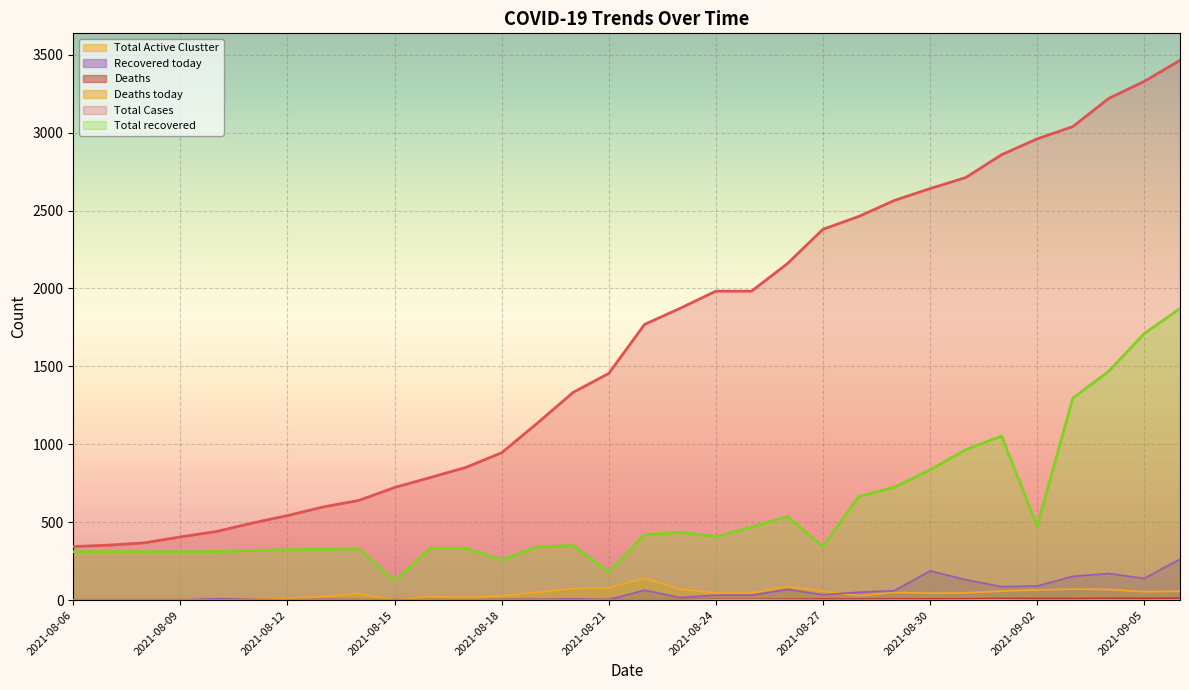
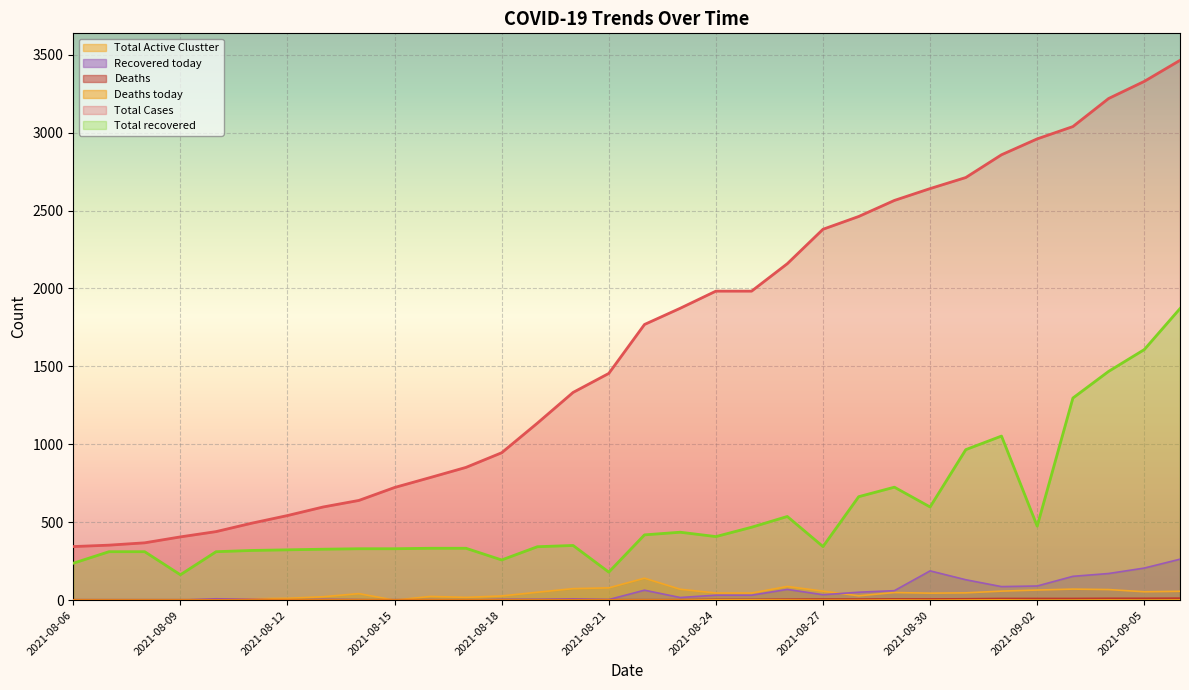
Total recovered, 2021-08-06: 310 -> 240
Total recovered, 2021-08-09: 310 -> 160
Total recovered, 2021-08-15: 120 -> 330
Total recovered, 2021-08-30: 840 -> 600
Recovered today, 2021-09-05: 140 -> 210
Total recovered, 2021-09-05: 1710 -> 1610
